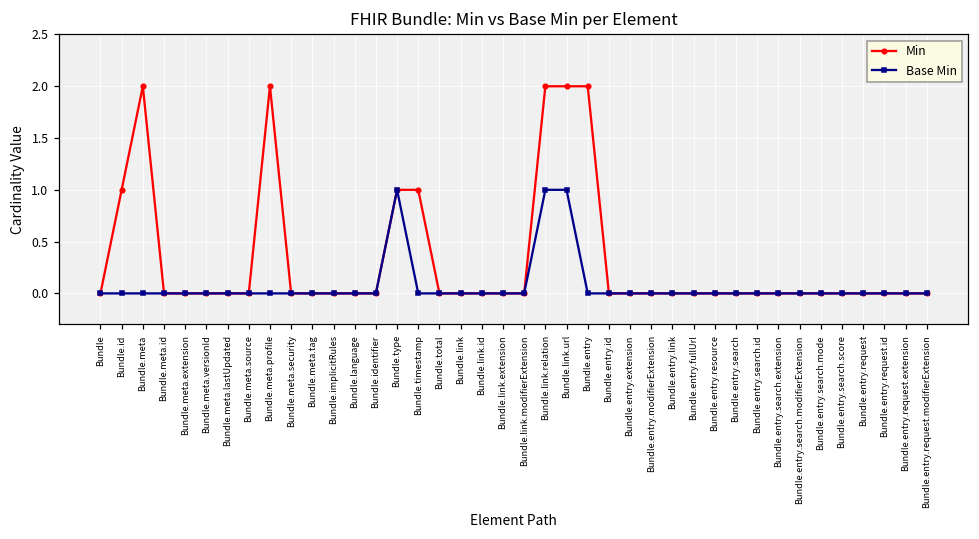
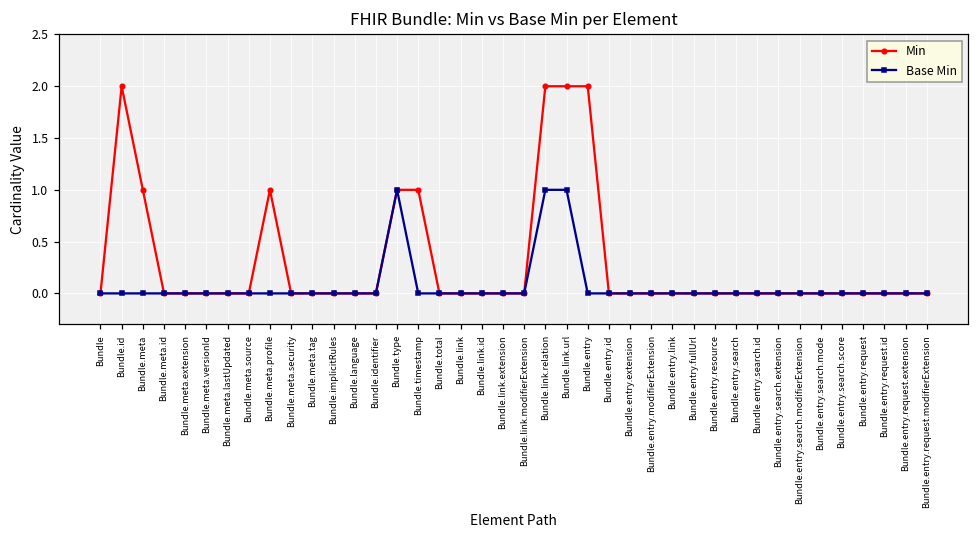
Min, Bundle.id: 1 -> 2
Min, Bundle.meta: 2 -> 1
Min, Bundle.meta.profile: 2 -> 1
